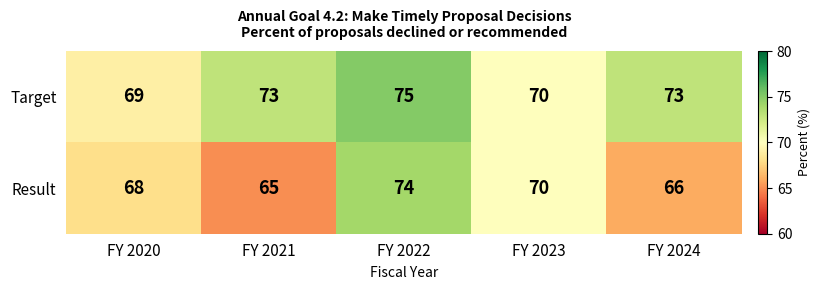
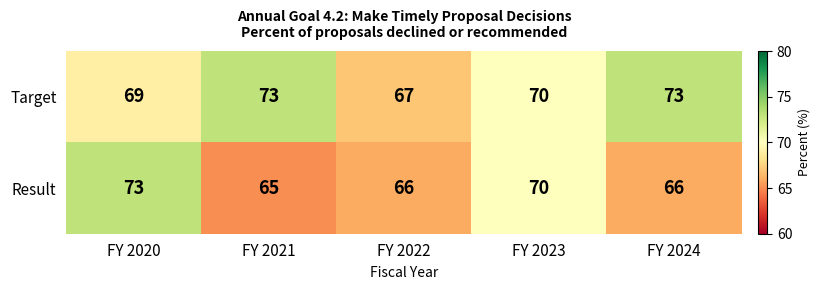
Target, FY 2022: 75 -> 67
Result, FY 2020: 68 -> 73
Result, FY 2022: 74 -> 66
